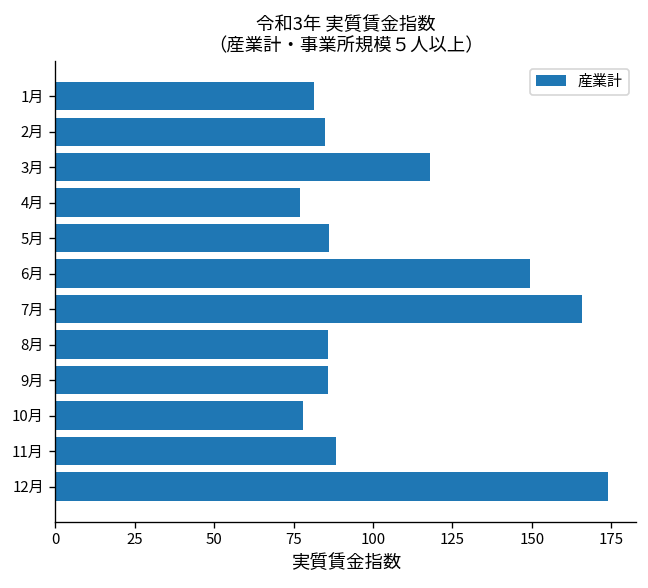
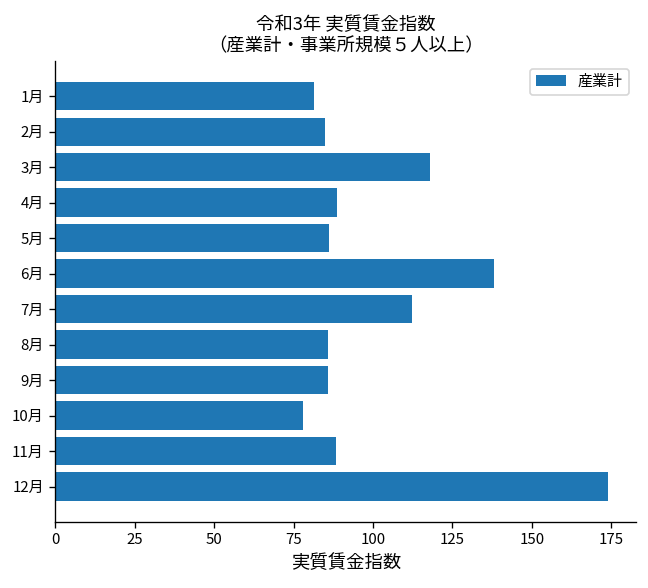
4月: 77 -> 89
6月: 149 -> 138
7月: 166 -> 112
